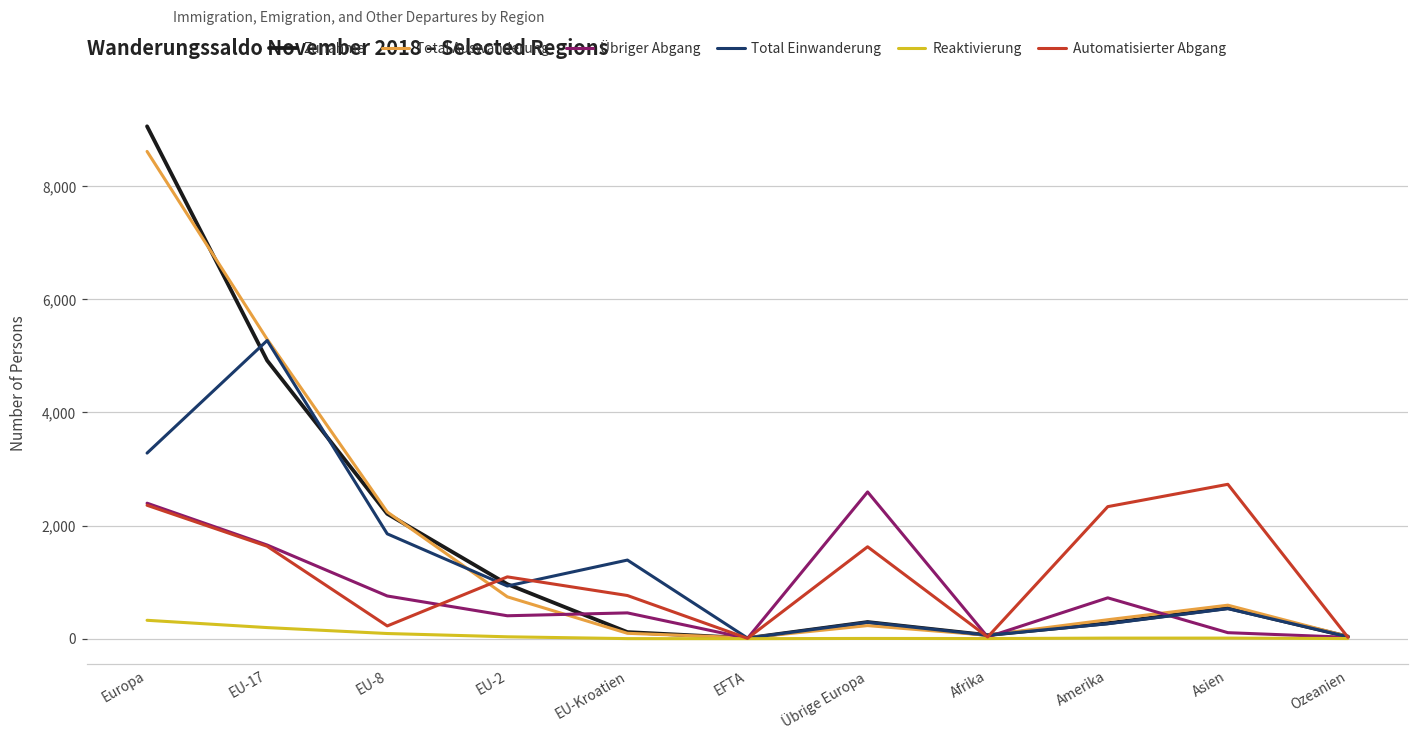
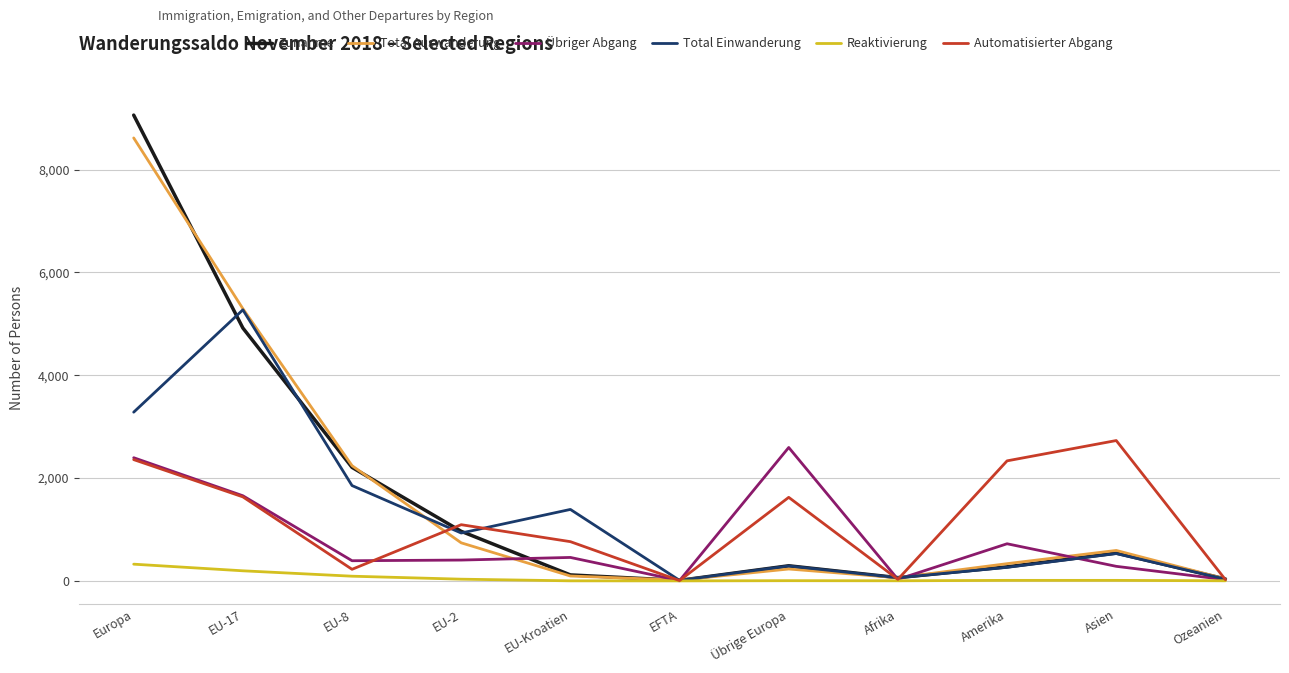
Übriger Abgang, EU-8: 800 -> 400
Übriger Abgang, Asien: 100 -> 300
